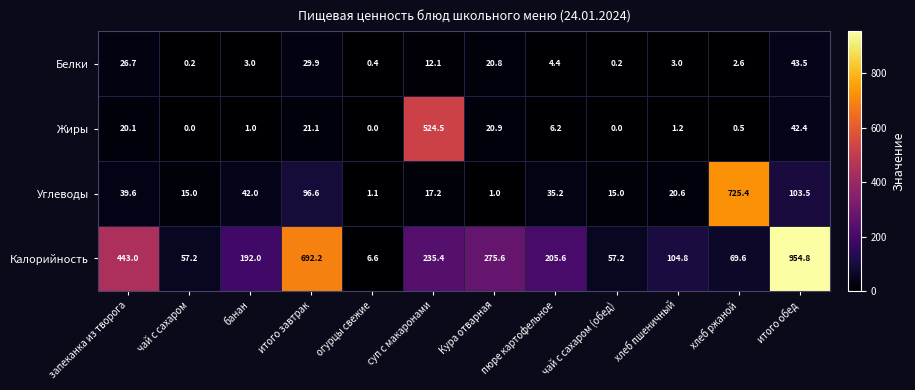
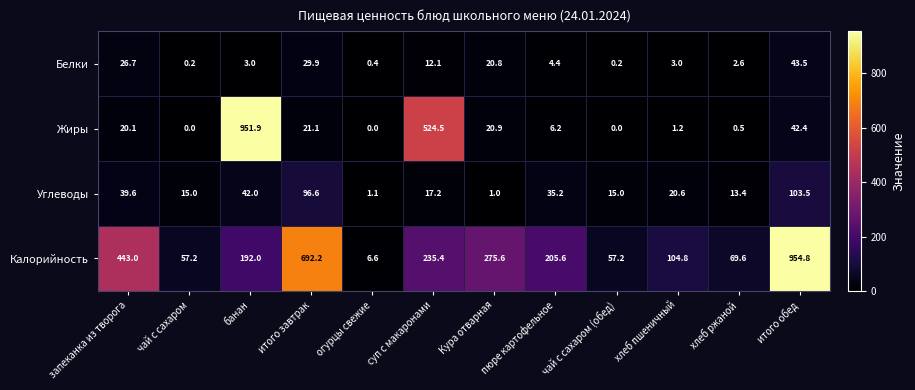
Жиры, банан: 1.0 -> 951.9
Углеводы, хлеб ржаной: 725.4 -> 13.4
